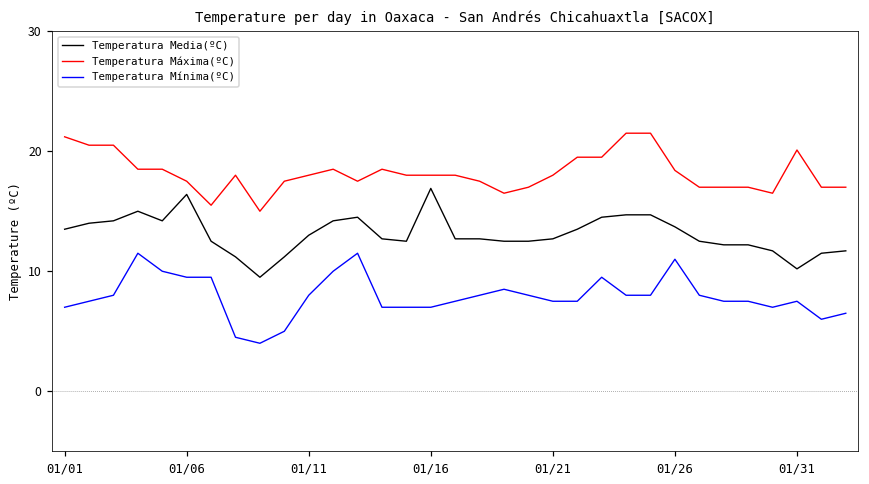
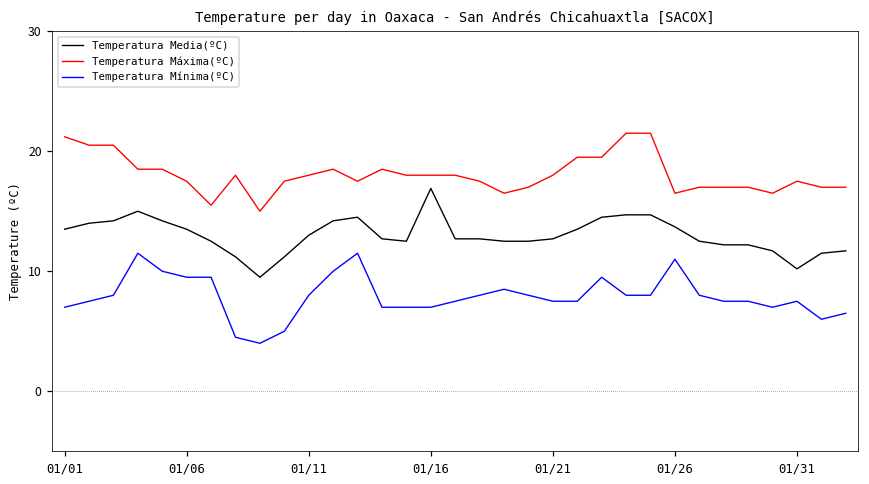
Temperatura Media(ºC), 01/06: 16.4 -> 13.5
Temperatura Máxima(ºC), 01/26: 18.4 -> 16.5
Temperatura Máxima(ºC), 01/31: 20.1 -> 17.5
